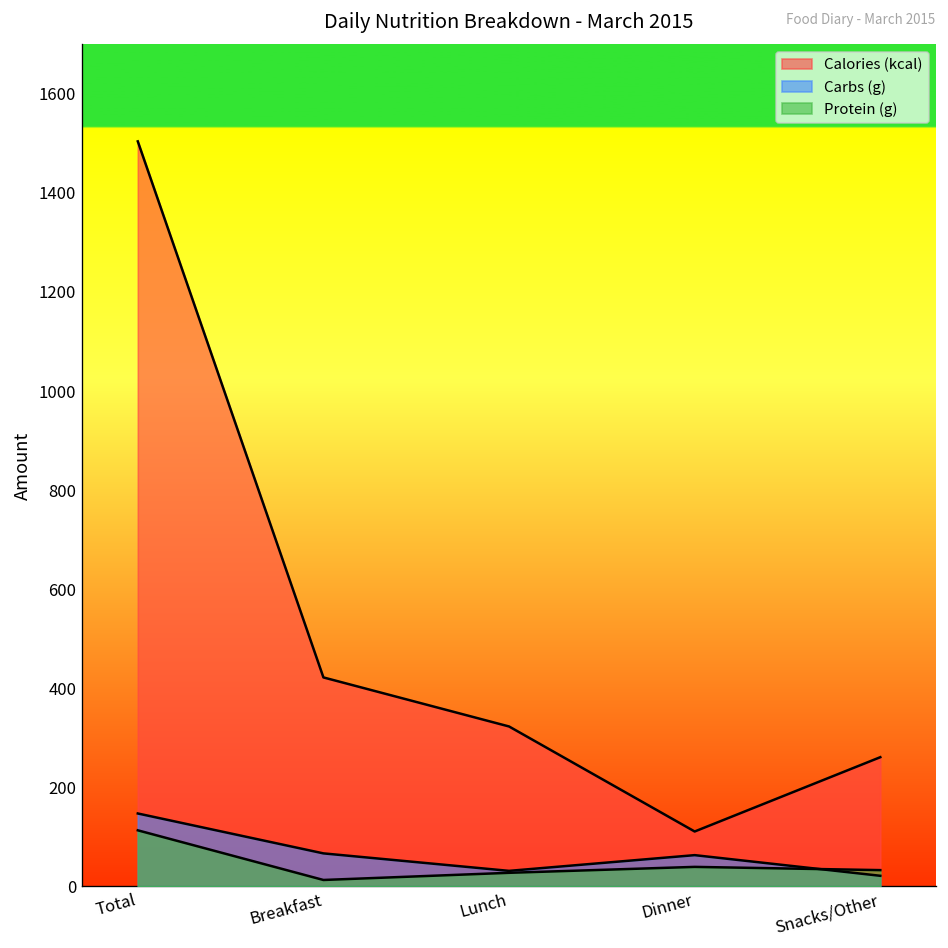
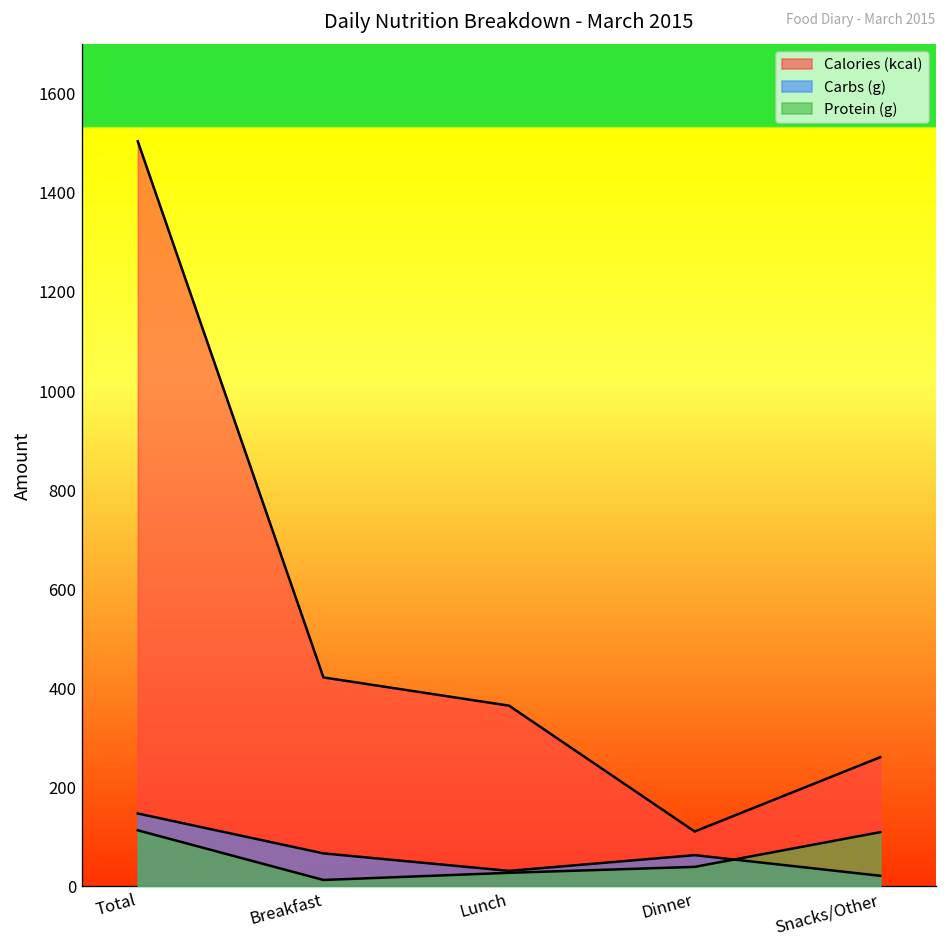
Calories (kcal), Lunch: 320 -> 370
Protein (g), Snacks/Other: 30 -> 110
